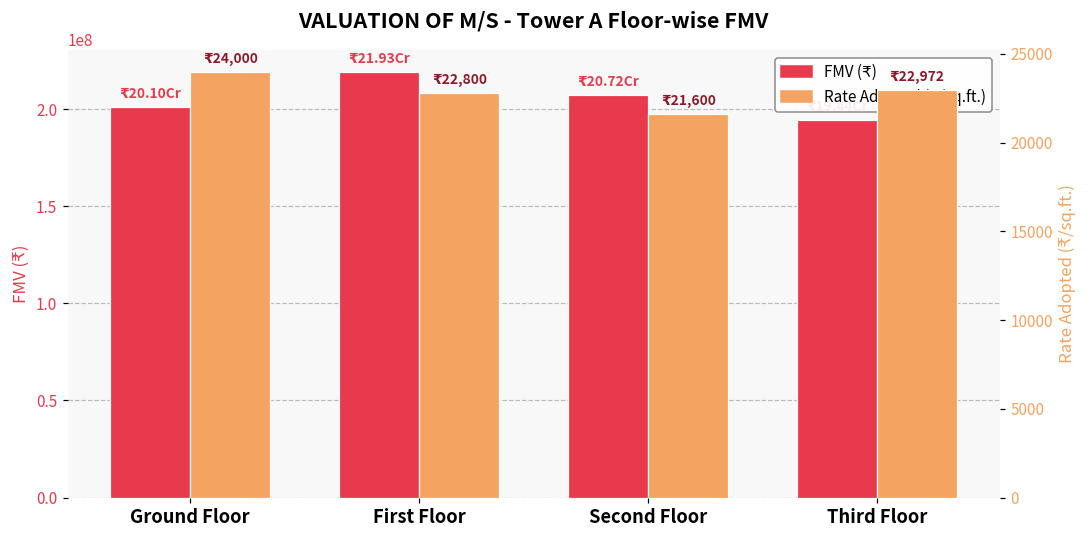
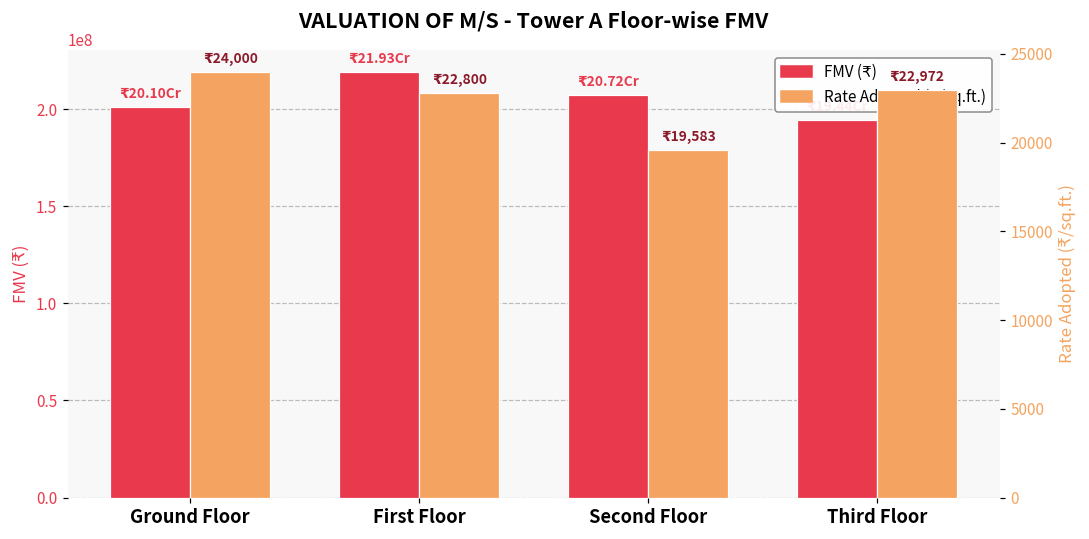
Rate Adopted (₹/sq.ft.), Second Floor: 21,600 -> 19,583
